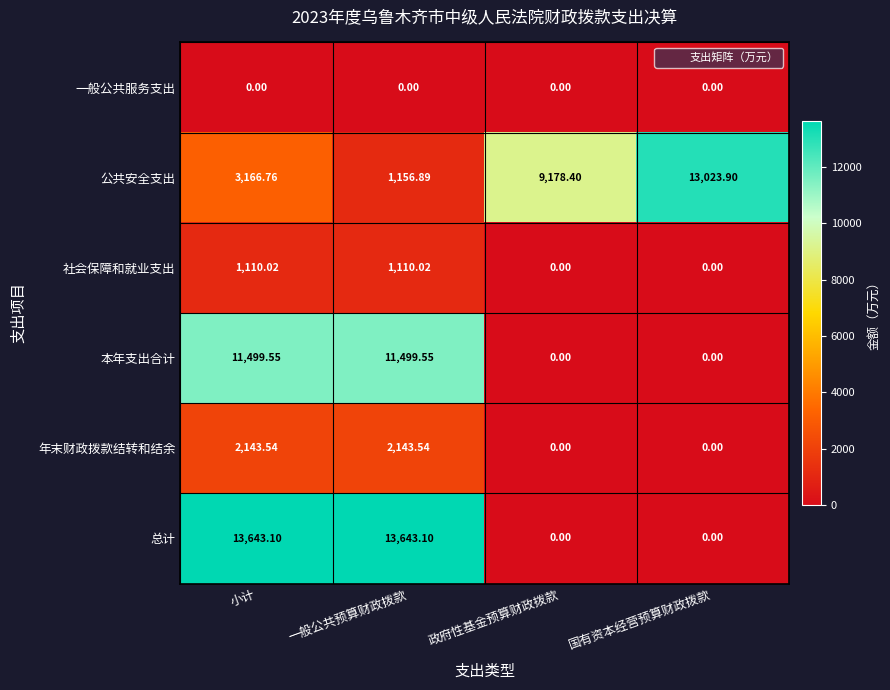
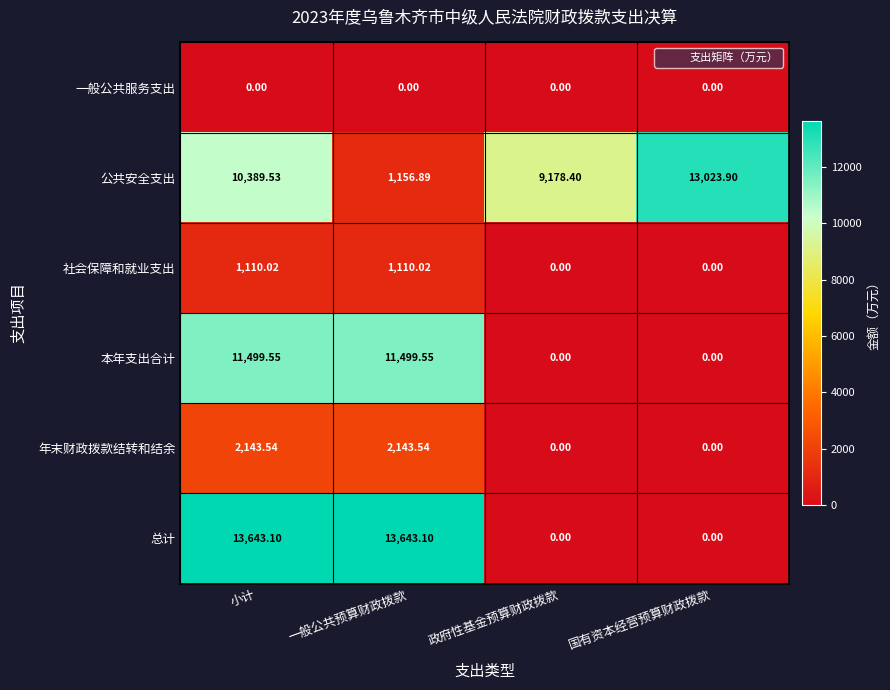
公共安全支出, 小计: 3,166.76 -> 10,389.53
